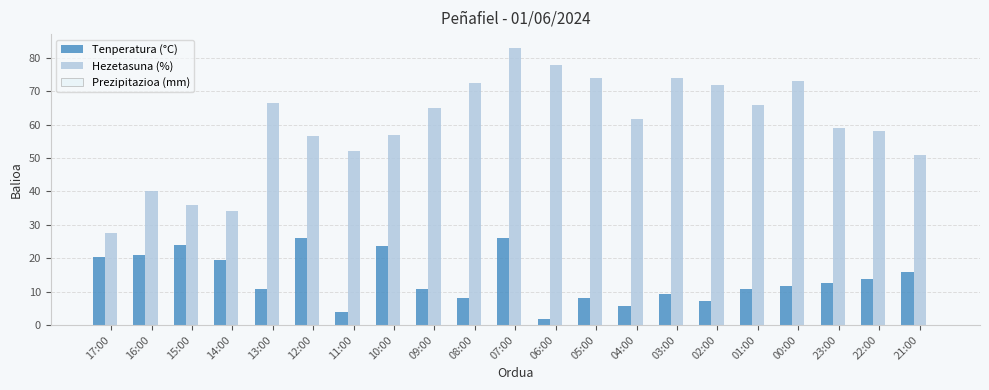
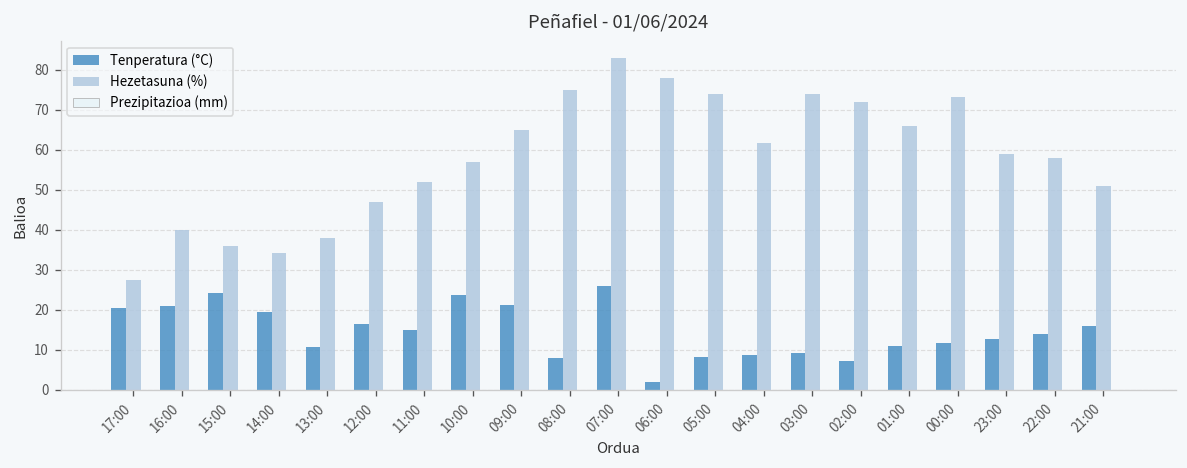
Hezetasuna (%), 13:00: 67 -> 38
Tenperatura (°C), 12:00: 26 -> 17
Hezetasuna (%), 12:00: 57 -> 47
Tenperatura (°C), 11:00: 4 -> 15
Tenperatura (°C), 09:00: 11 -> 21
Hezetasuna (%), 08:00: 73 -> 75
Tenperatura (°C), 04:00: 6 -> 9
